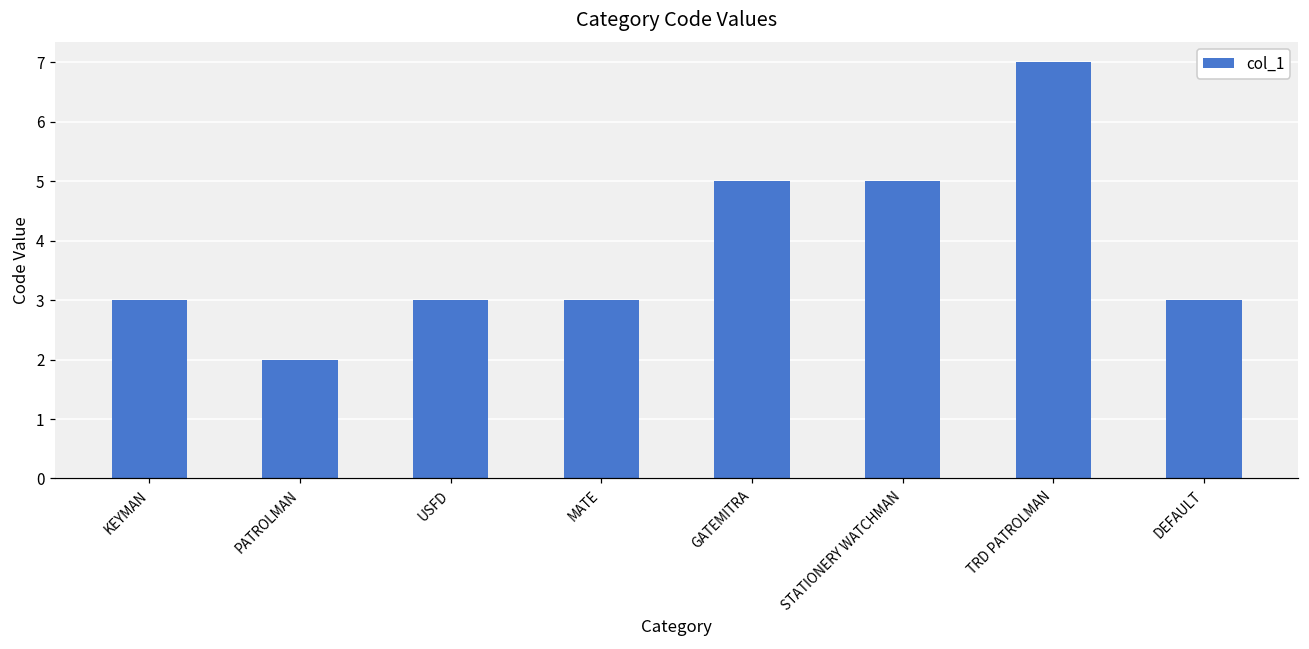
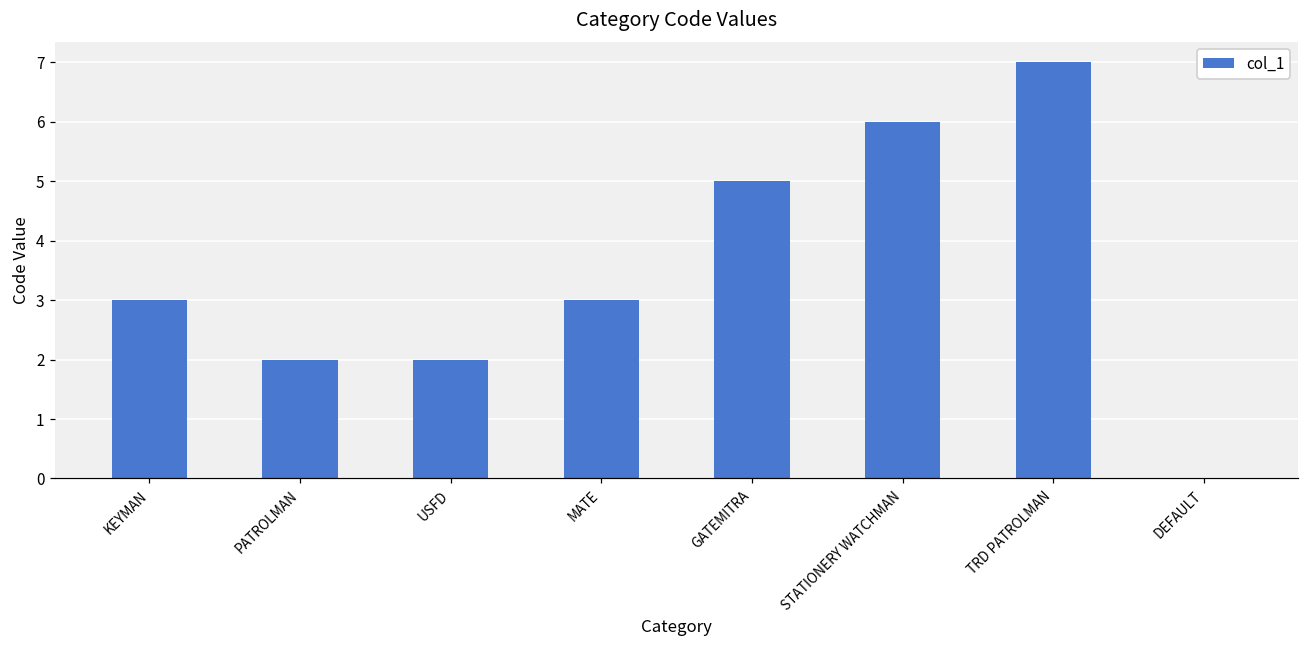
USFD: 3 -> 2
STATIONERY WATCHMAN: 5 -> 6
DEFAULT: 3 -> 0
